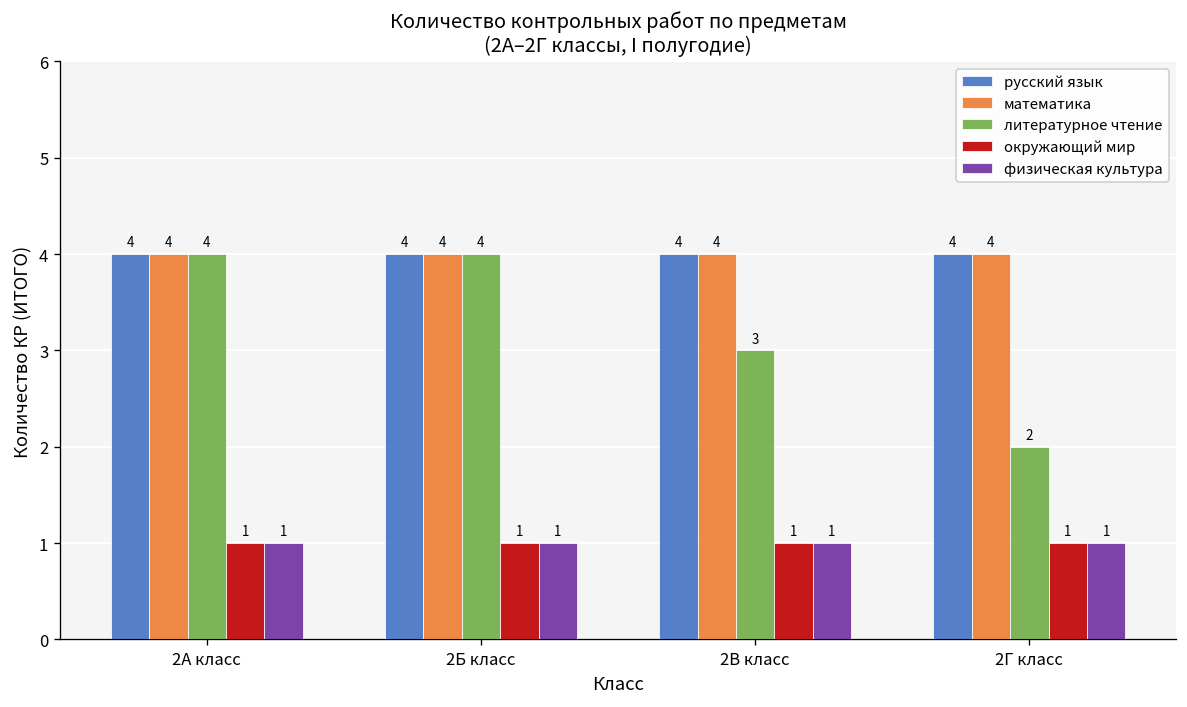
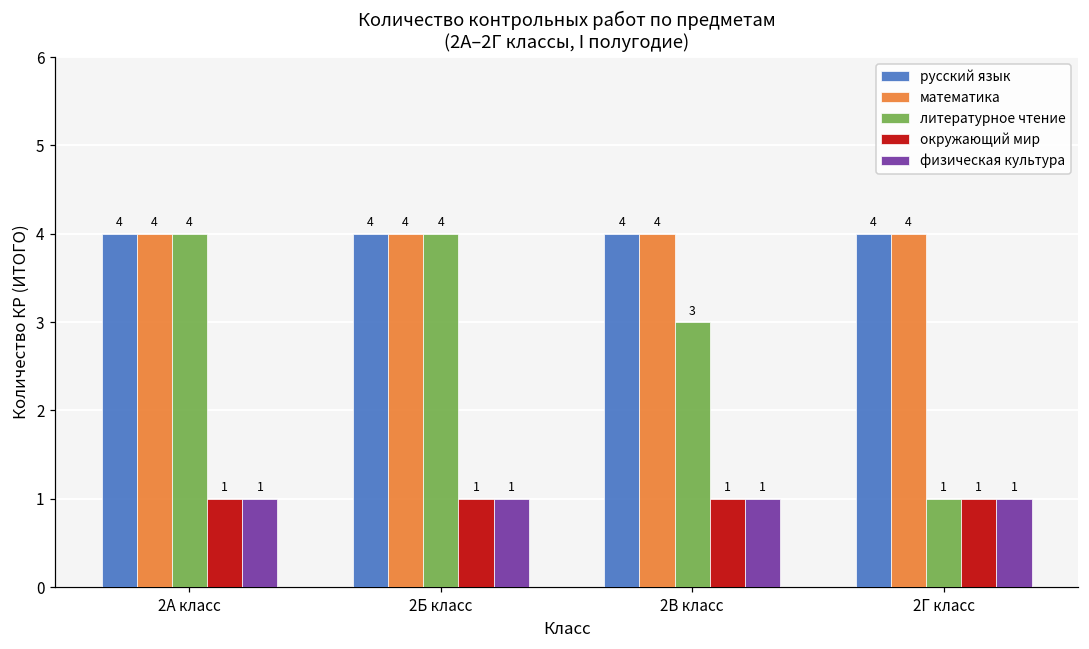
литературное чтение, 2Г класс: 2 -> 1
